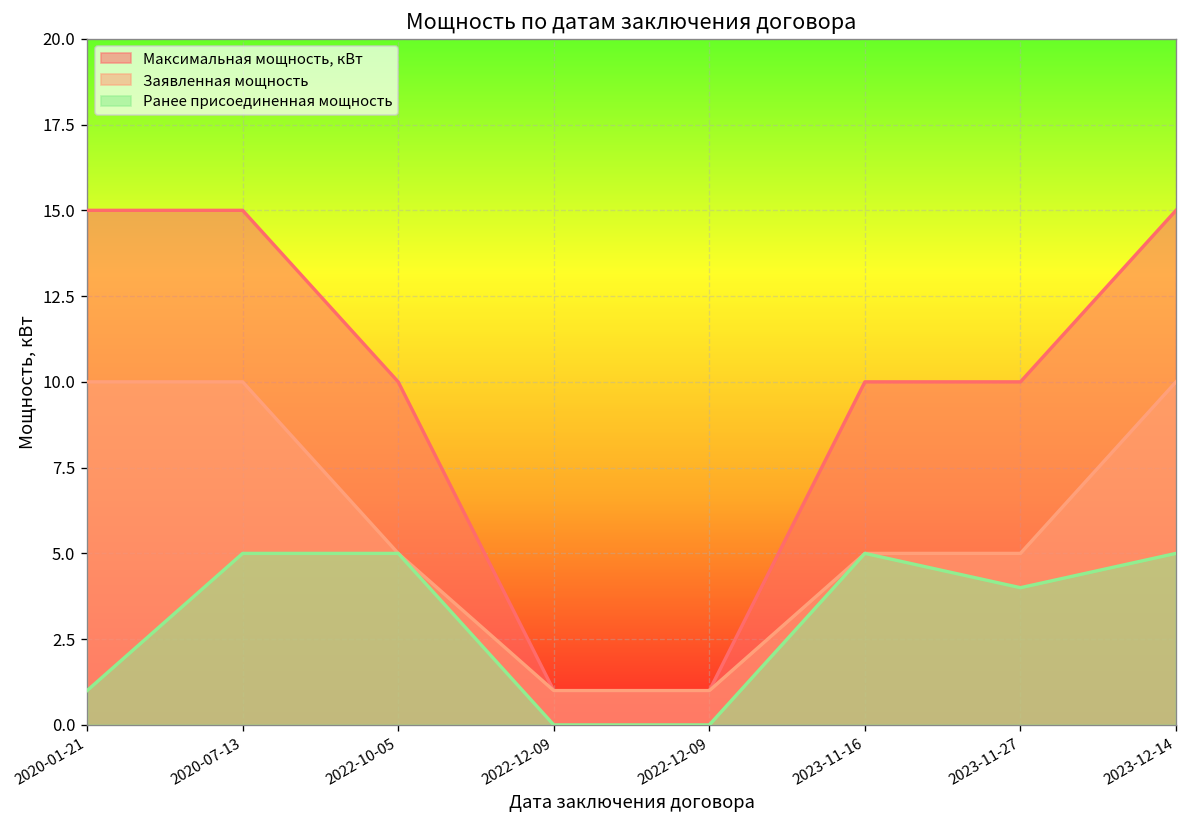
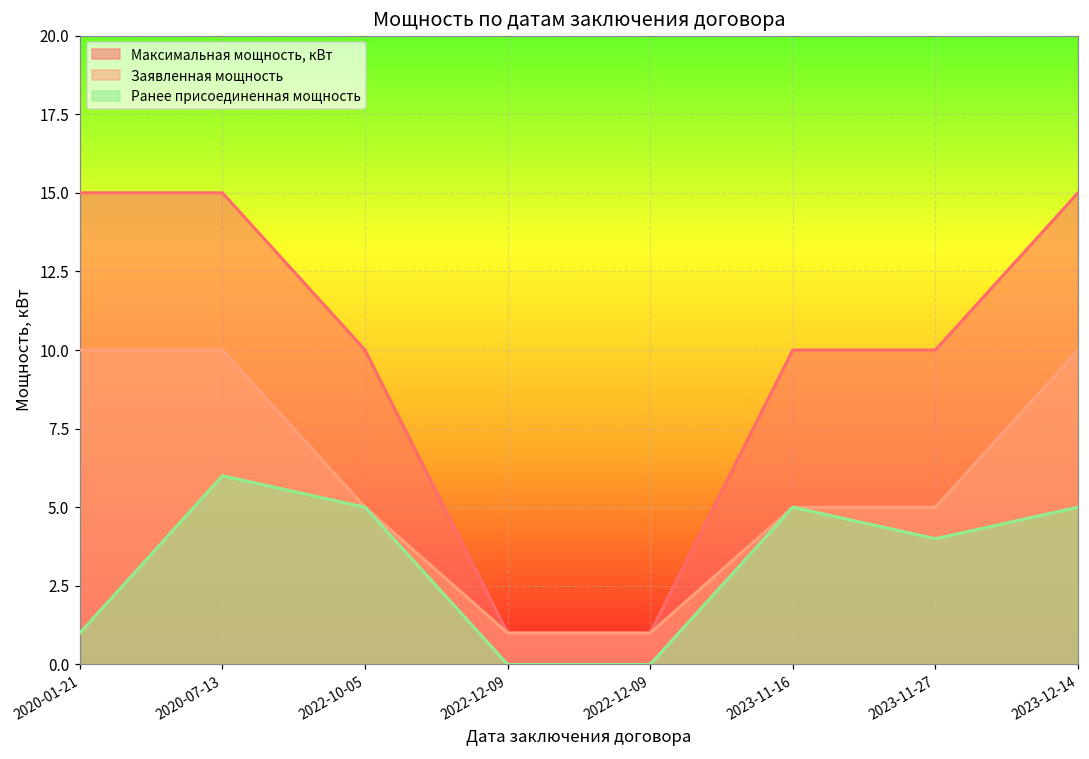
Ранее присоединенная мощность, 2020-07-13: 5 -> 6
